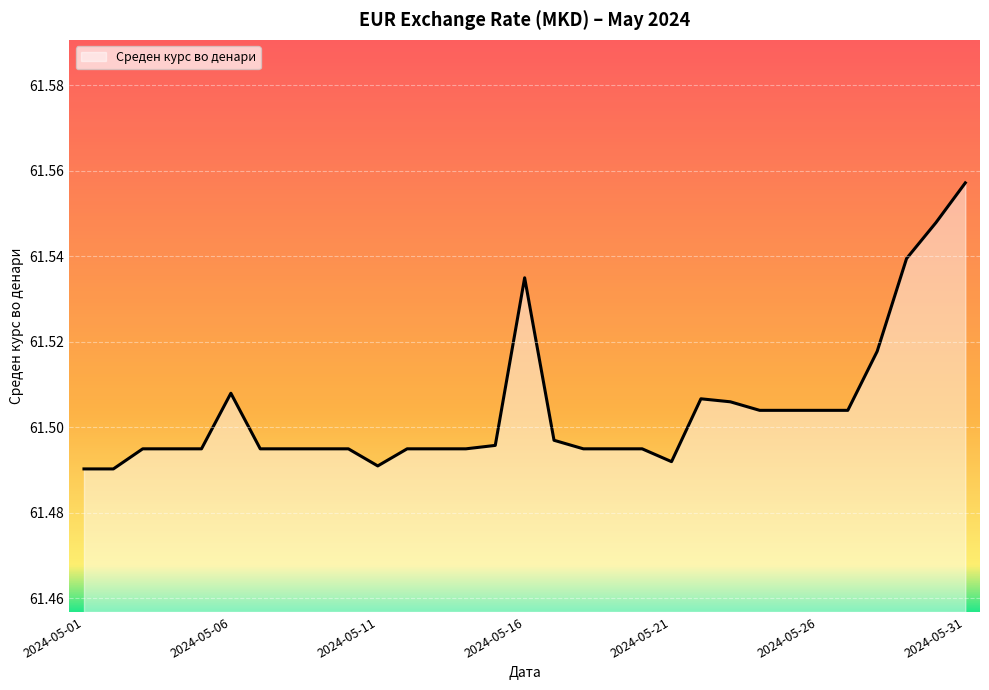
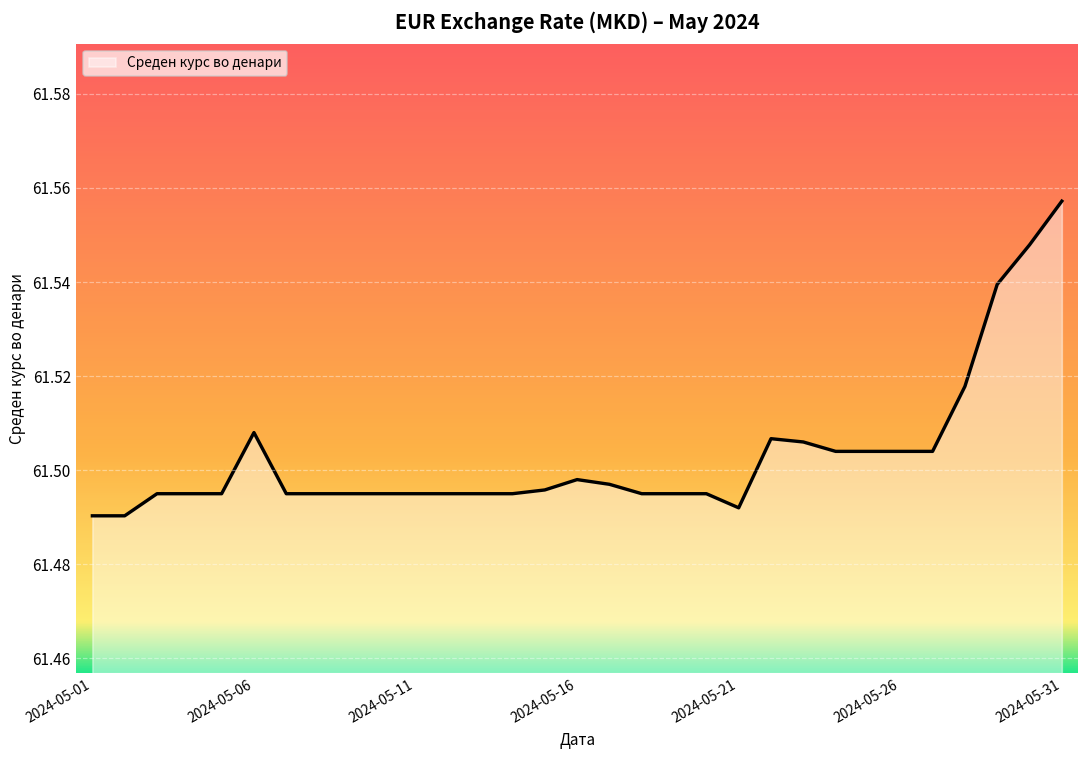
2024-05-11: 61.491 -> 61.495
2024-05-16: 61.535 -> 61.498
